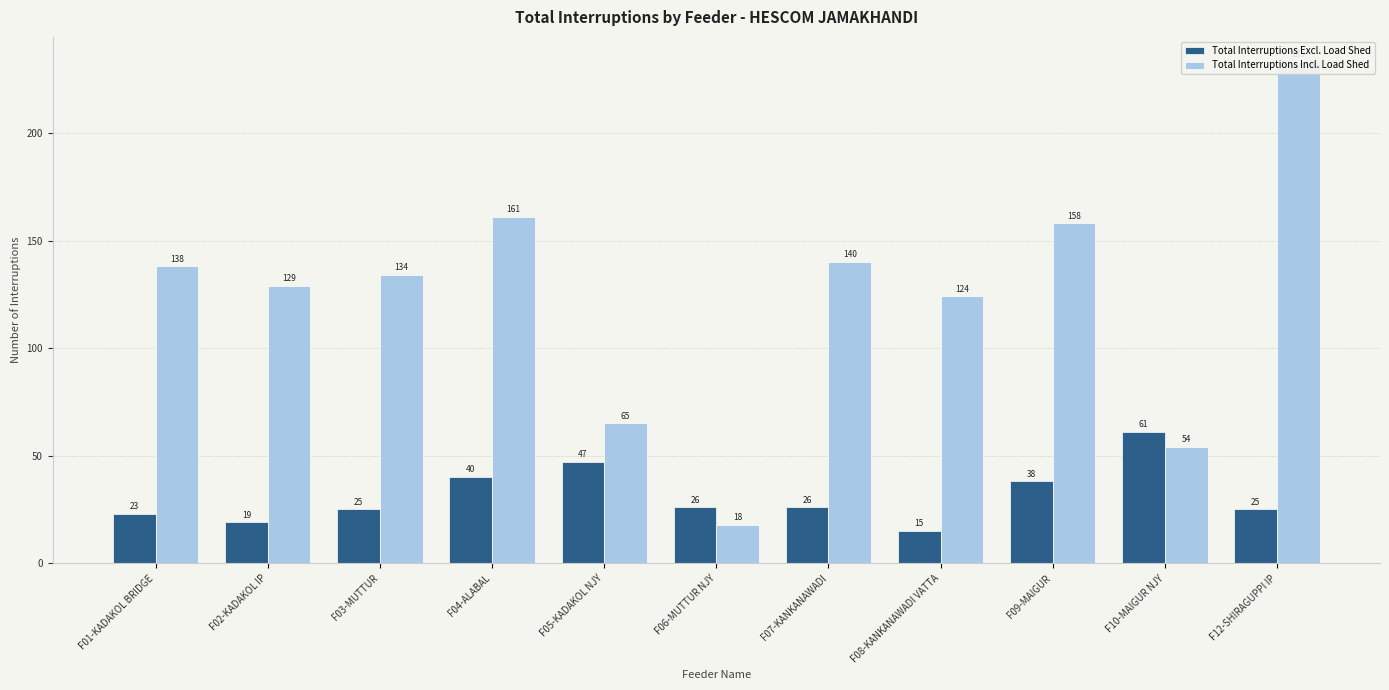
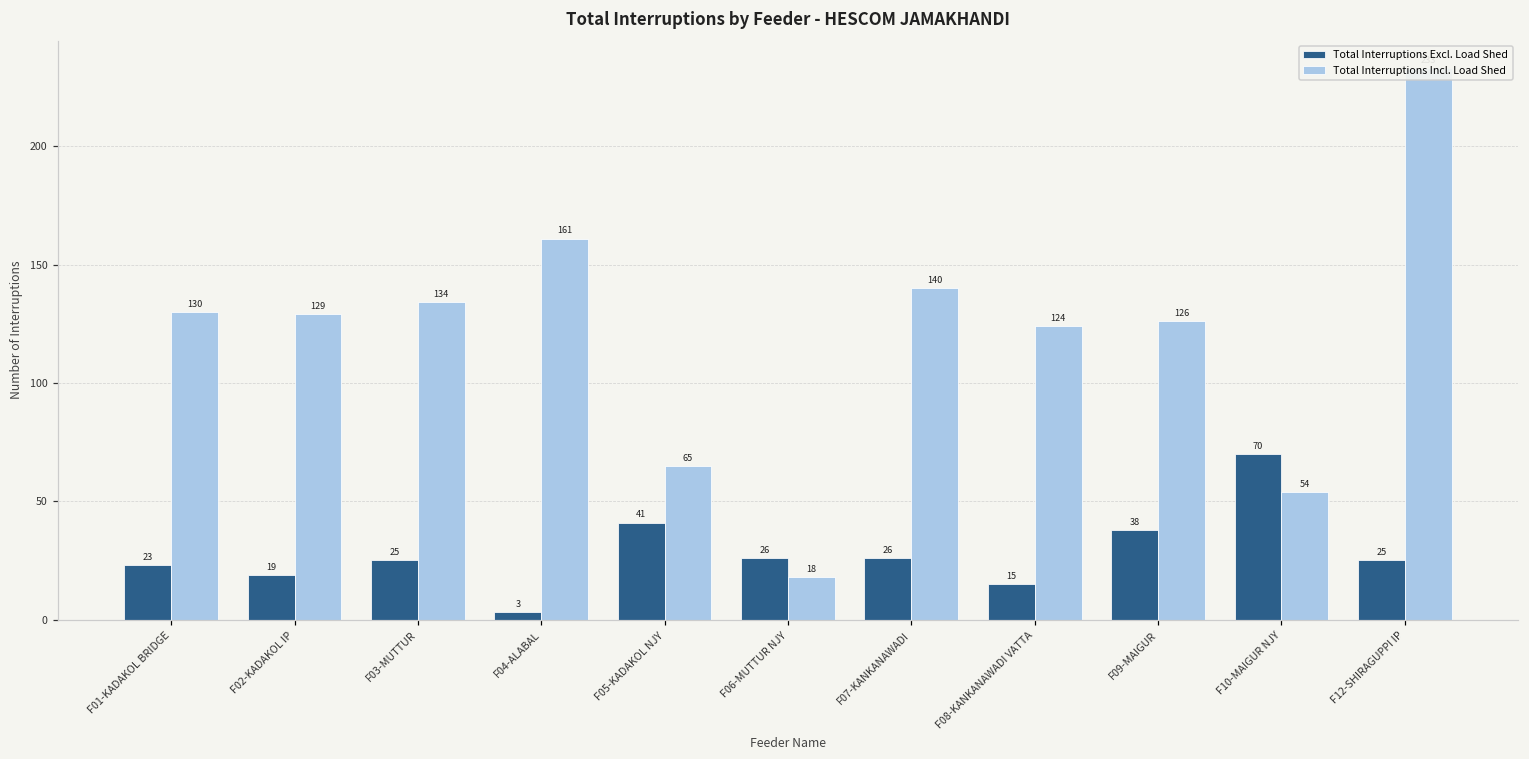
Total Interruptions Incl. Load Shed, F01-KADAKOL BRIDGE: 138 -> 130
Total Interruptions Excl. Load Shed, F04-ALABAL: 40 -> 3
Total Interruptions Excl. Load Shed, F05-KADAKOL NJY: 47 -> 41
Total Interruptions Incl. Load Shed, F09-MAIGUR: 158 -> 126
Total Interruptions Excl. Load Shed, F10-MAIGUR NJY: 61 -> 70
